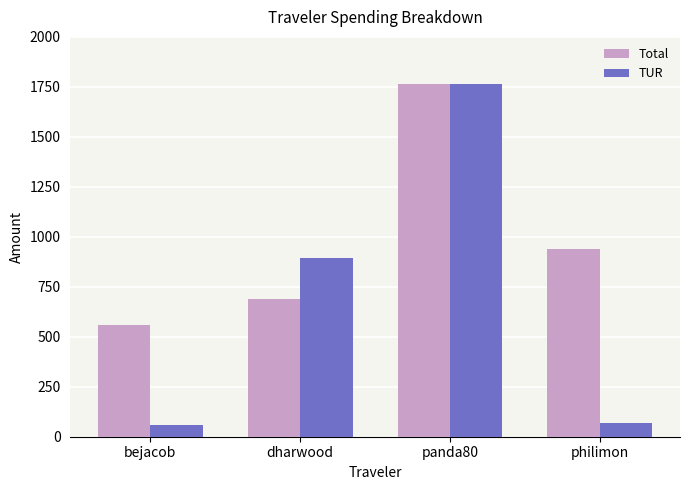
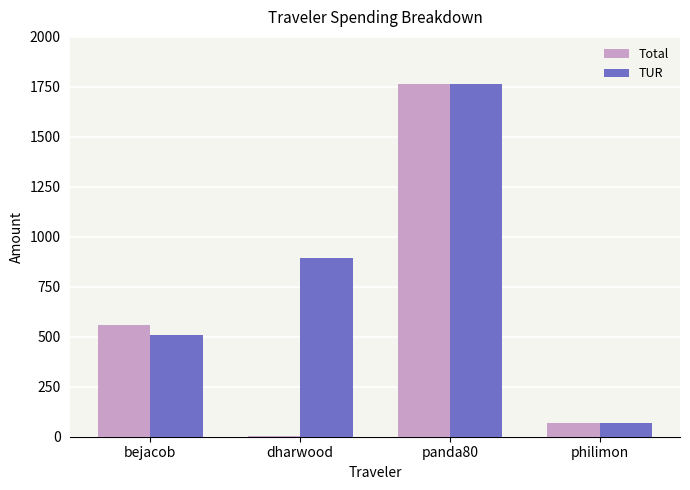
TUR, bejacob: 60 -> 510
Total, dharwood: 690 -> 0
Total, philimon: 940 -> 70
